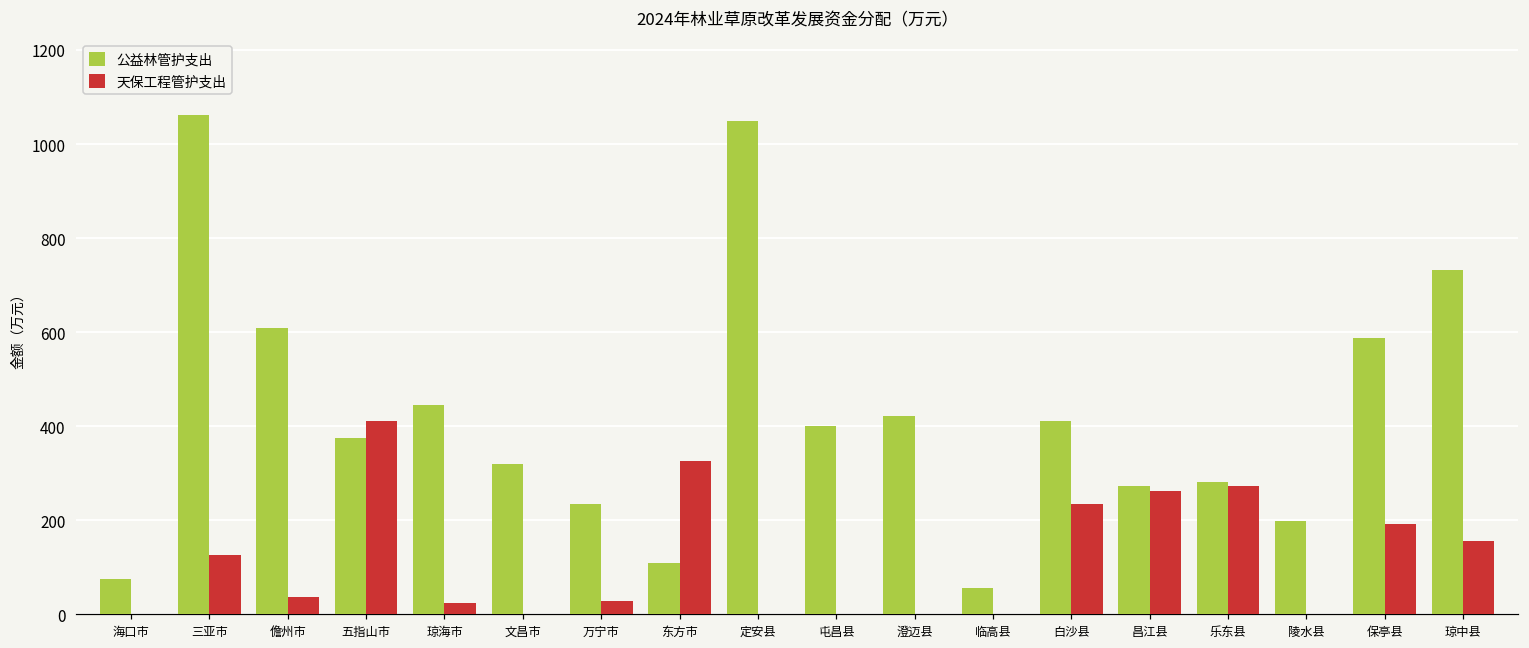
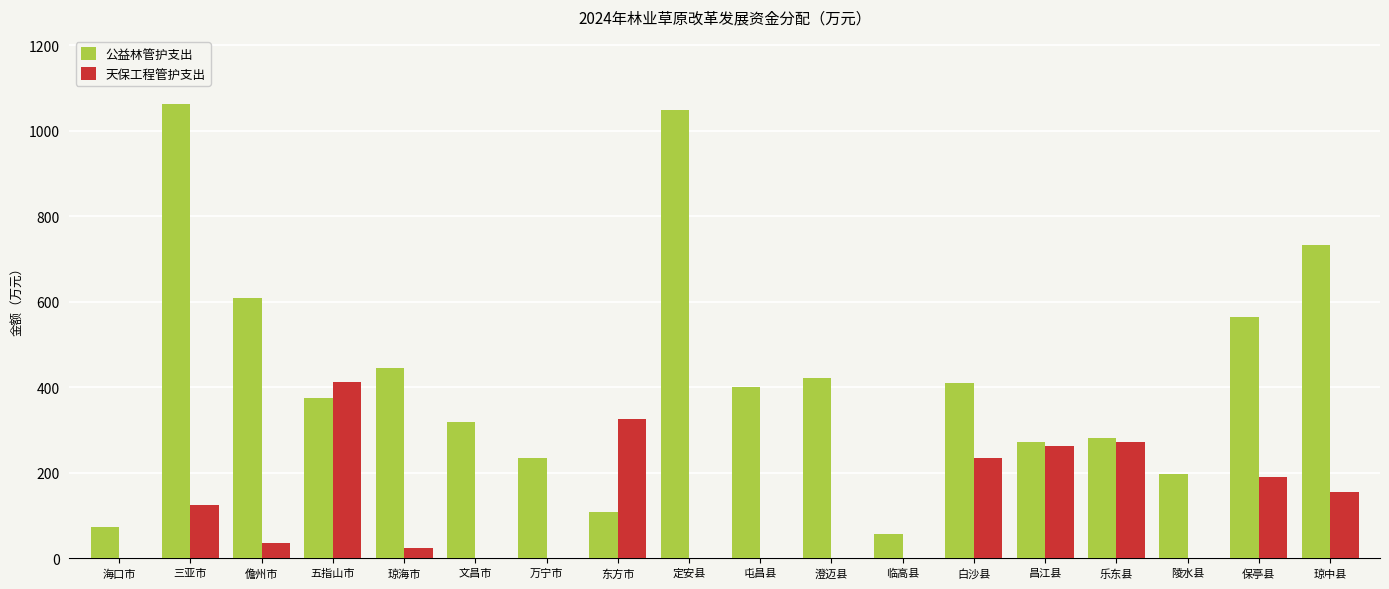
天保工程管护支出, 万宁市: 30 -> 0
公益林管护支出, 保亭县: 590 -> 570
